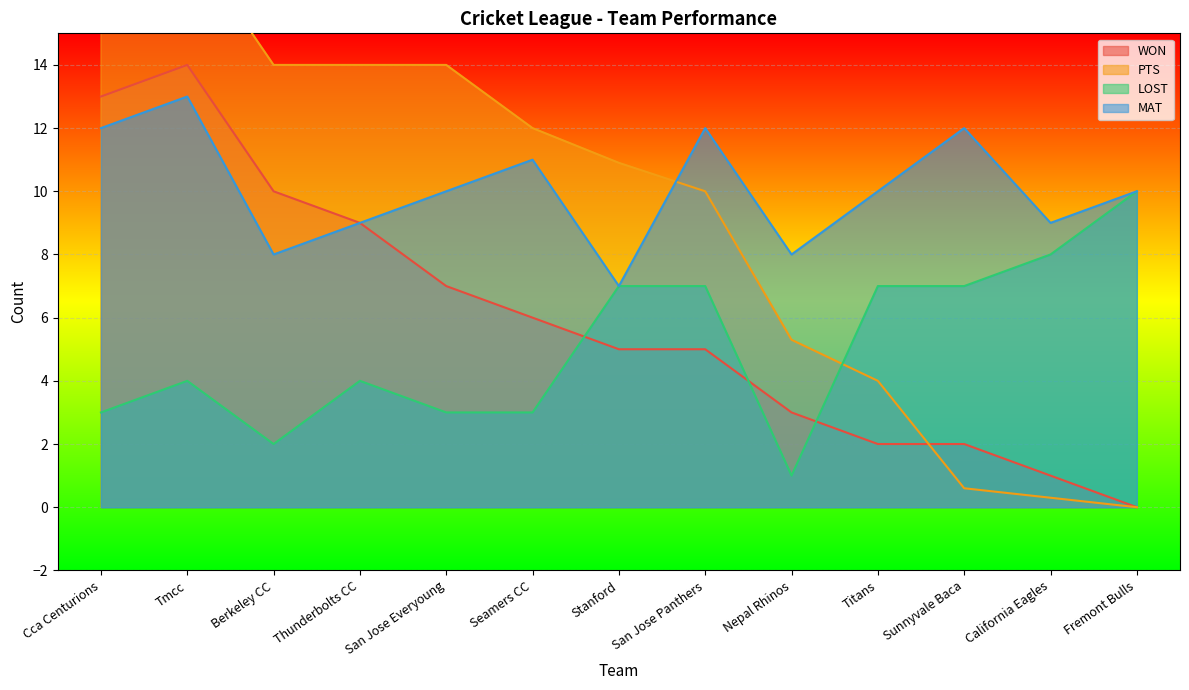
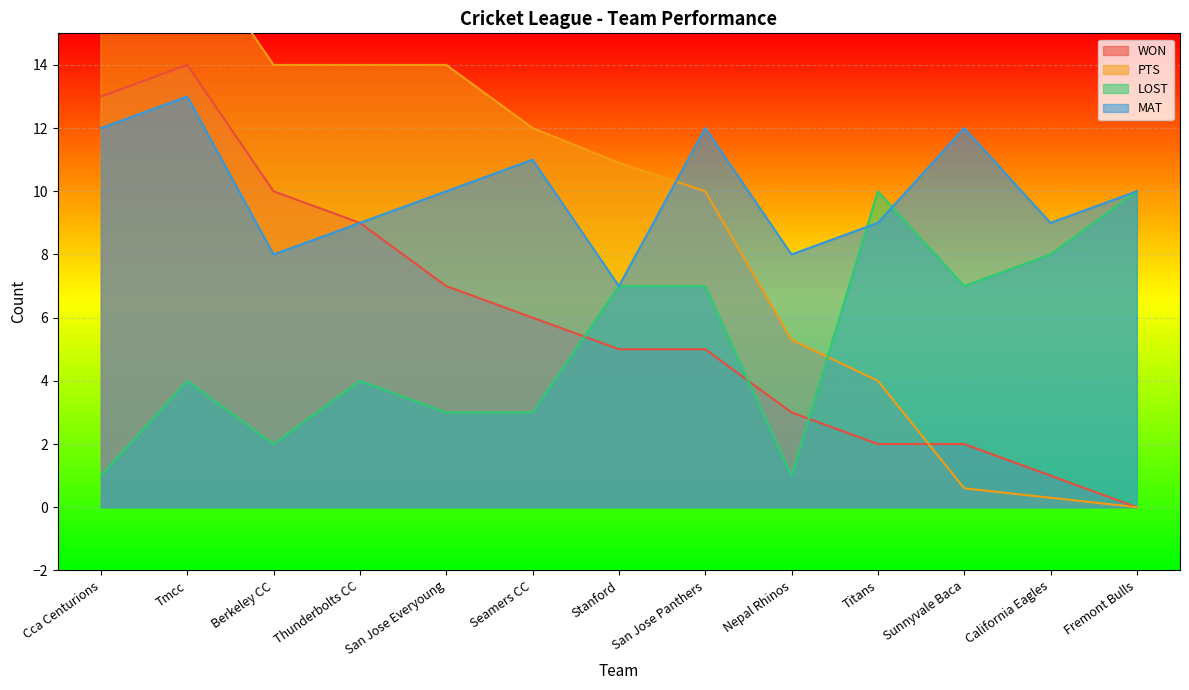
LOST, Cca Centurions: 3 -> 1
LOST, Titans: 7 -> 10
MAT, Titans: 10 -> 9
